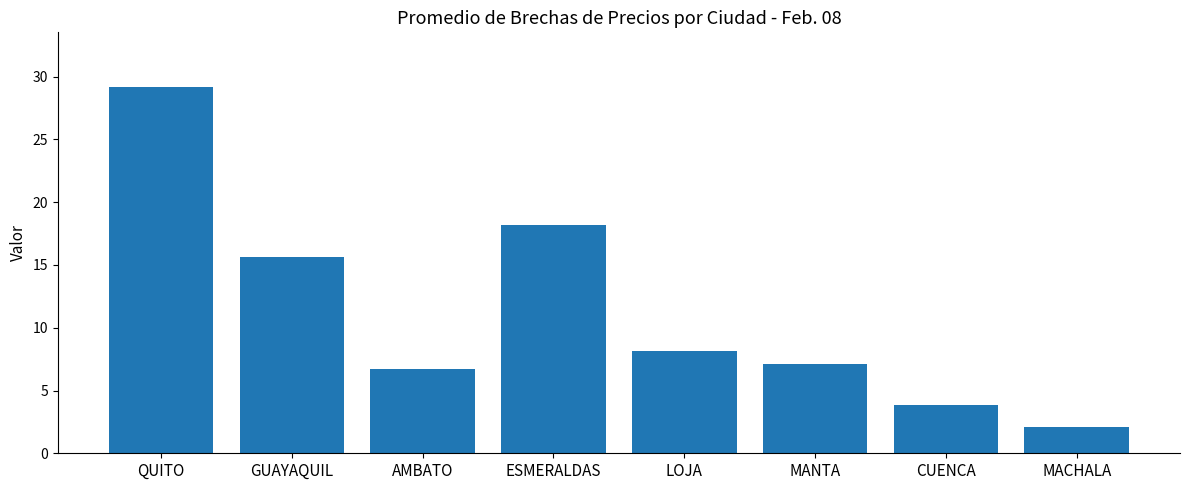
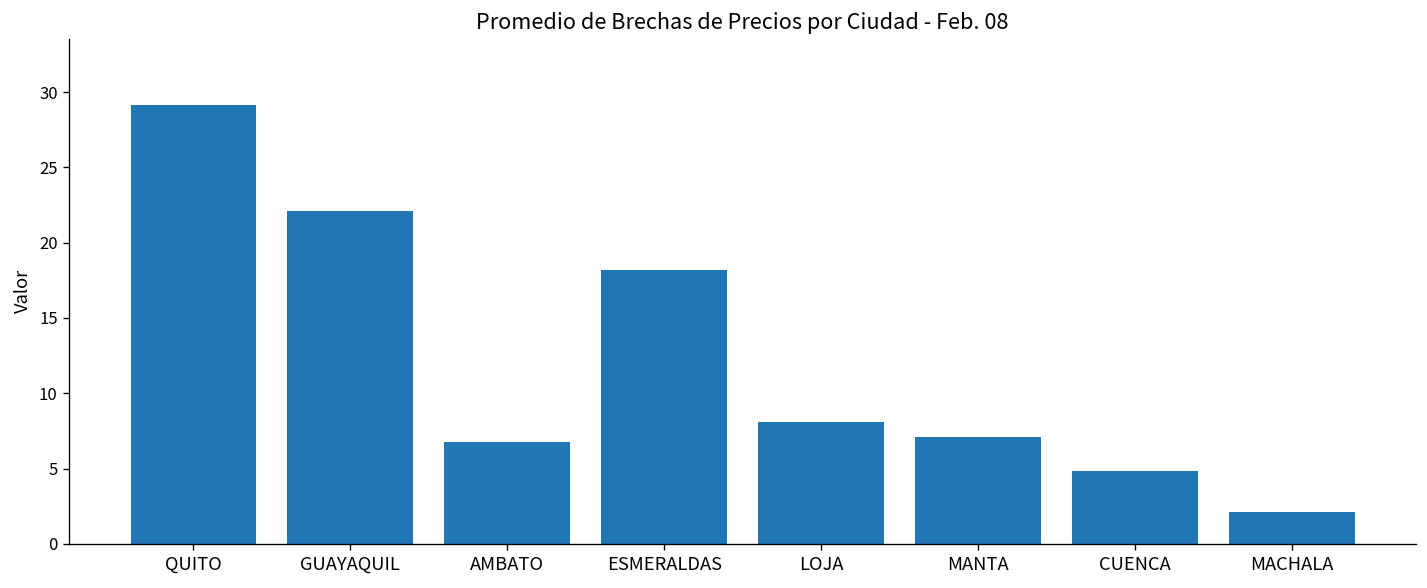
GUAYAQUIL: 15.6 -> 22.1
CUENCA: 3.9 -> 4.8
